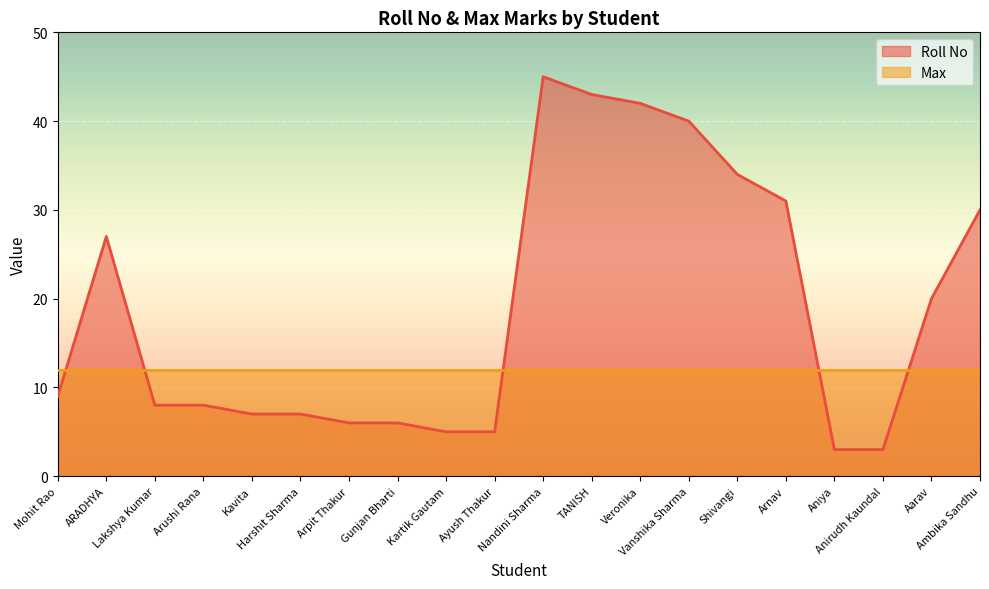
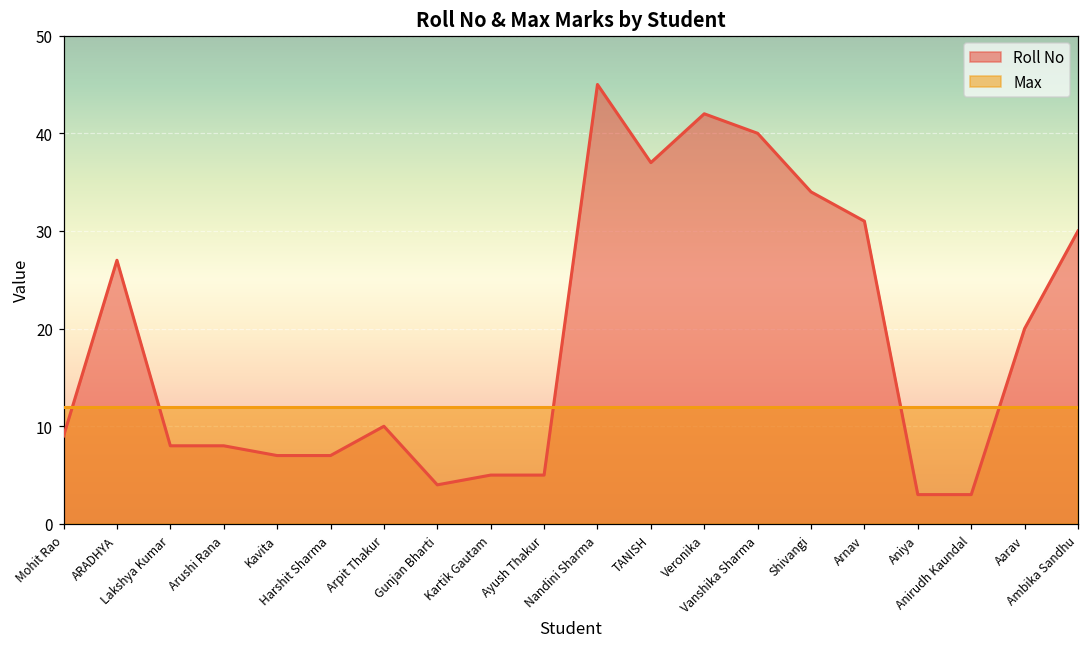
Roll No, Arpit Thakur: 6 -> 10
Roll No, Gunjan Bharti: 6 -> 4
Roll No, TANISH: 43 -> 37
